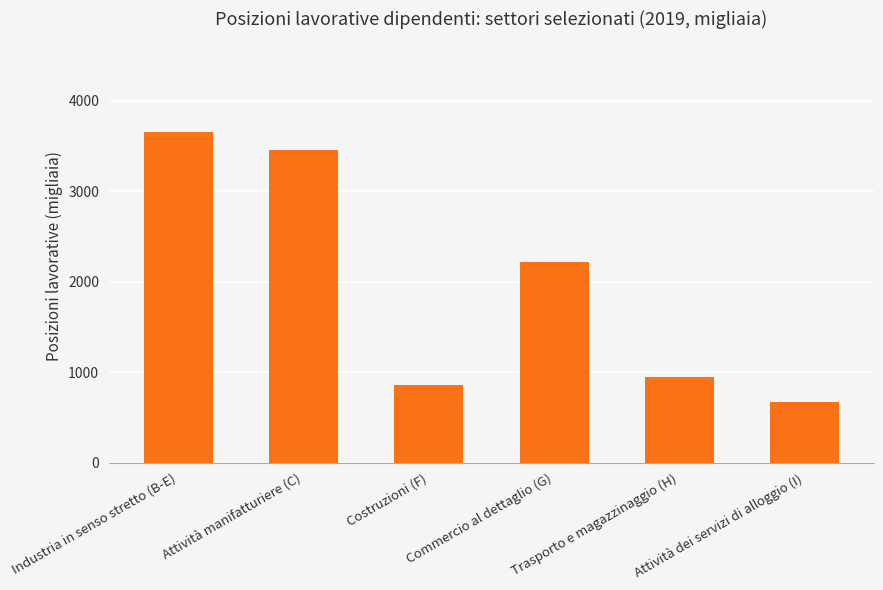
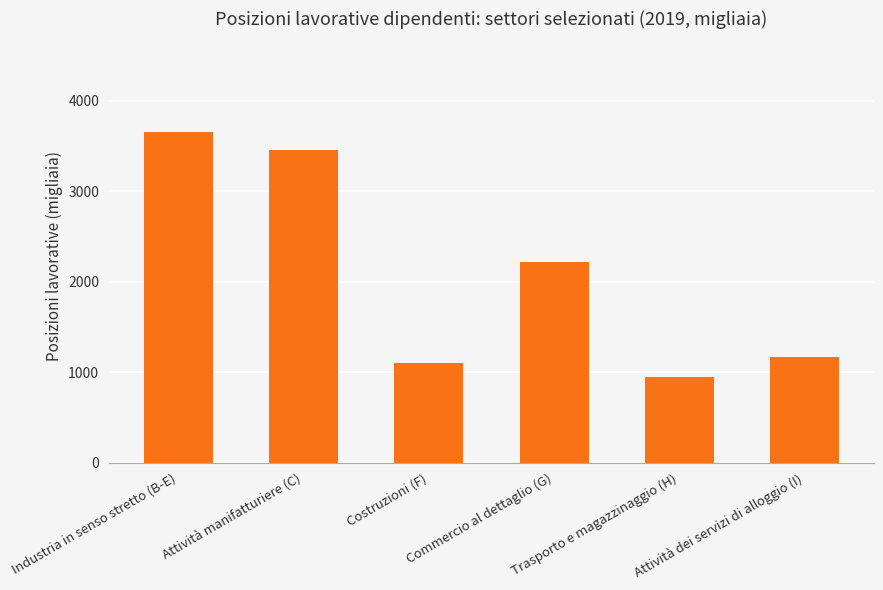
Costruzioni (F): 900 -> 1100
Attività dei servizi di alloggio (I): 700 -> 1200
